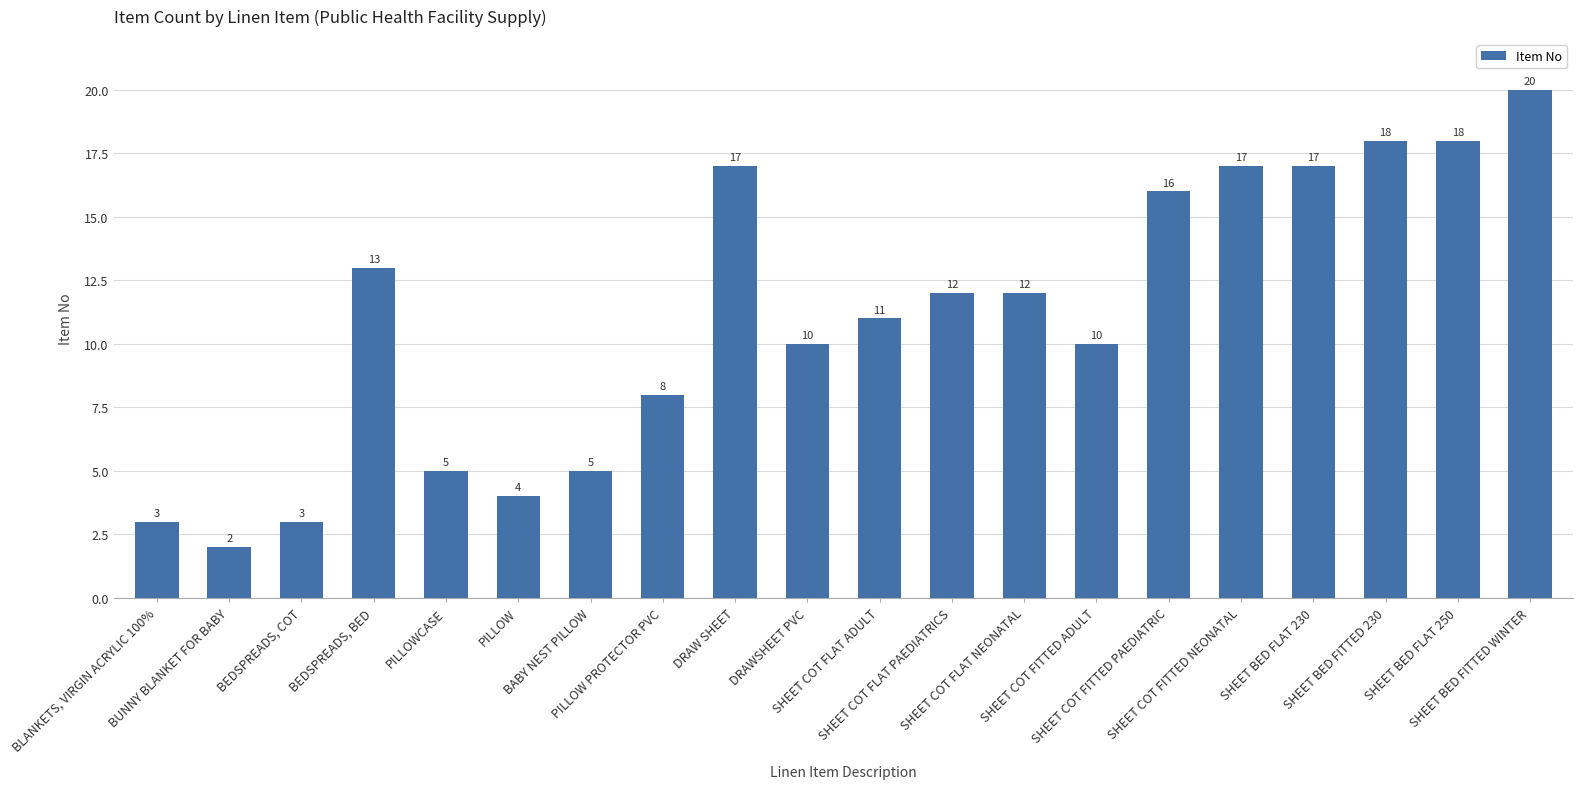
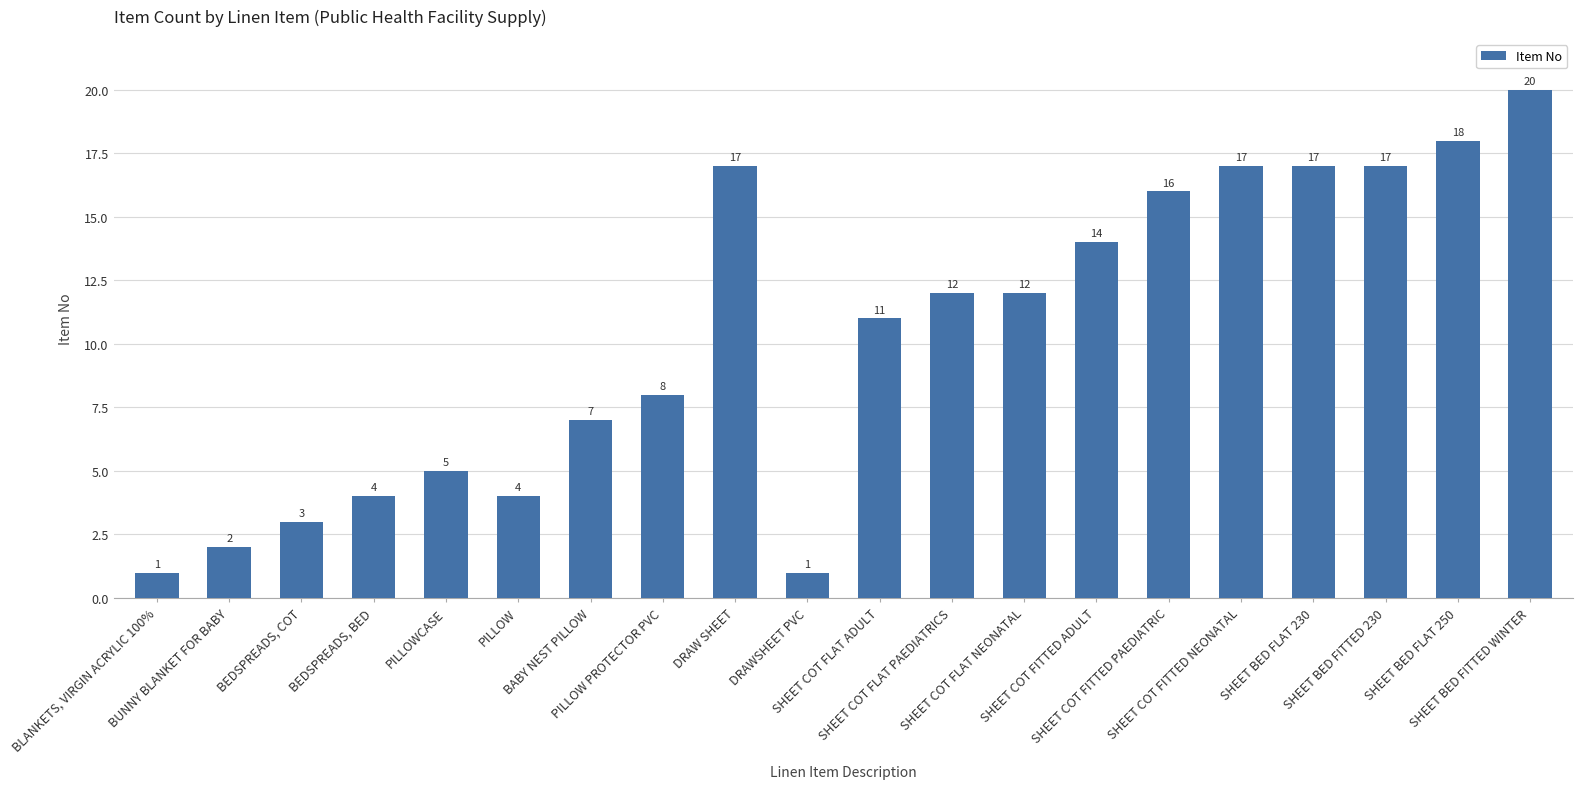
BLANKETS, VIRGIN ACRYLIC 100%: 3 -> 1
BEDSPREADS, BED: 13 -> 4
BABY NEST PILLOW: 5 -> 7
DRAWSHEET PVC: 10 -> 1
SHEET COT FITTED ADULT: 10 -> 14
SHEET BED FITTED 230: 18 -> 17
